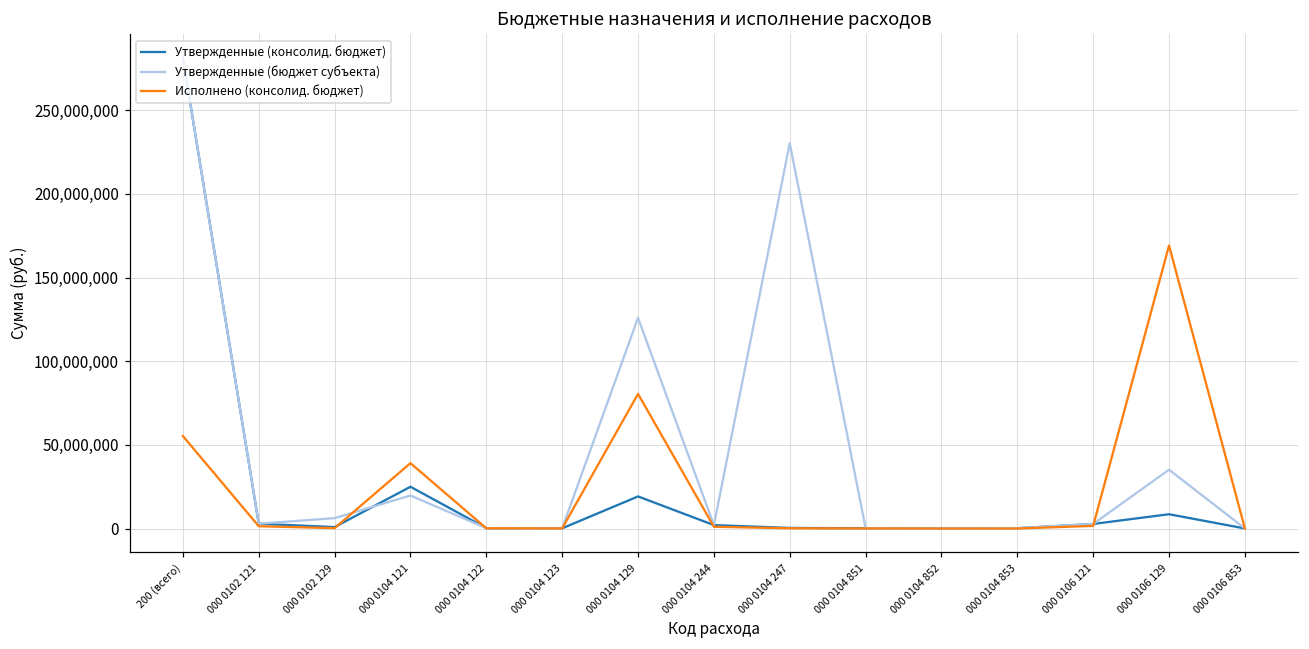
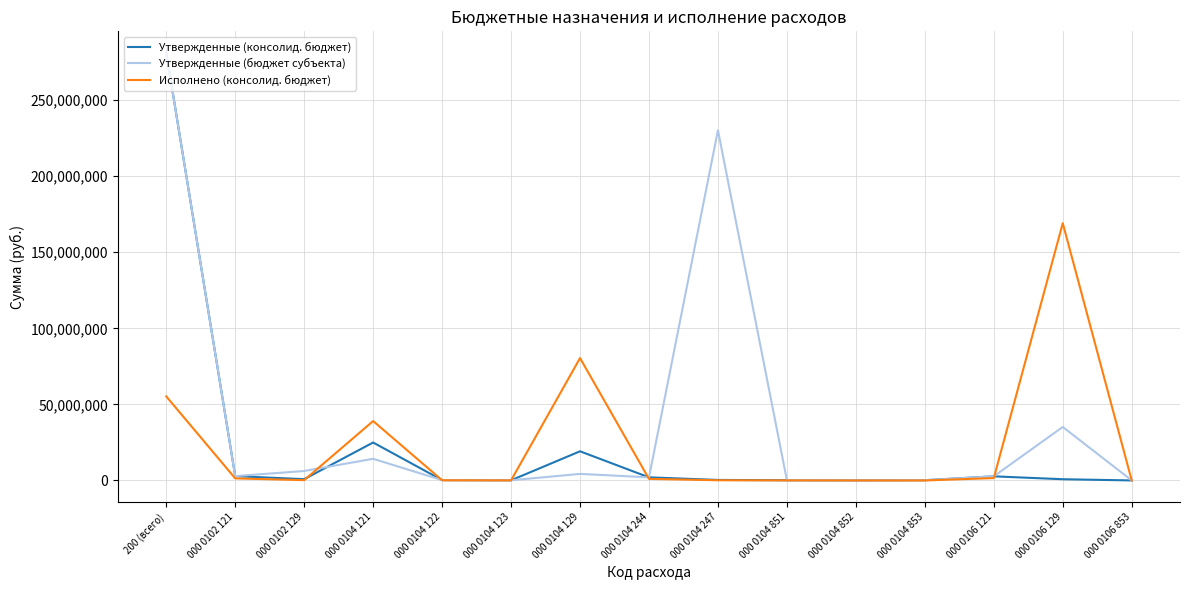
Утвержденные (бюджет субъекта), 000 0104 121: 20,000,000 -> 14,000,000
Утвержденные (бюджет субъекта), 000 0104 129: 126,000,000 -> 4,000,000
Утвержденные (консолид. бюджет), 000 0106 129: 9,000,000 -> 1,000,000
